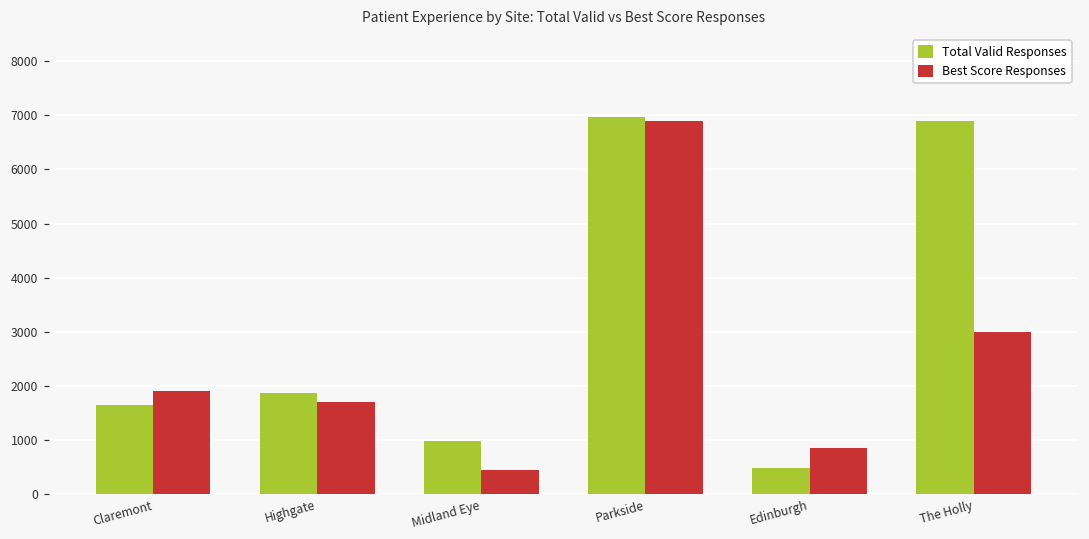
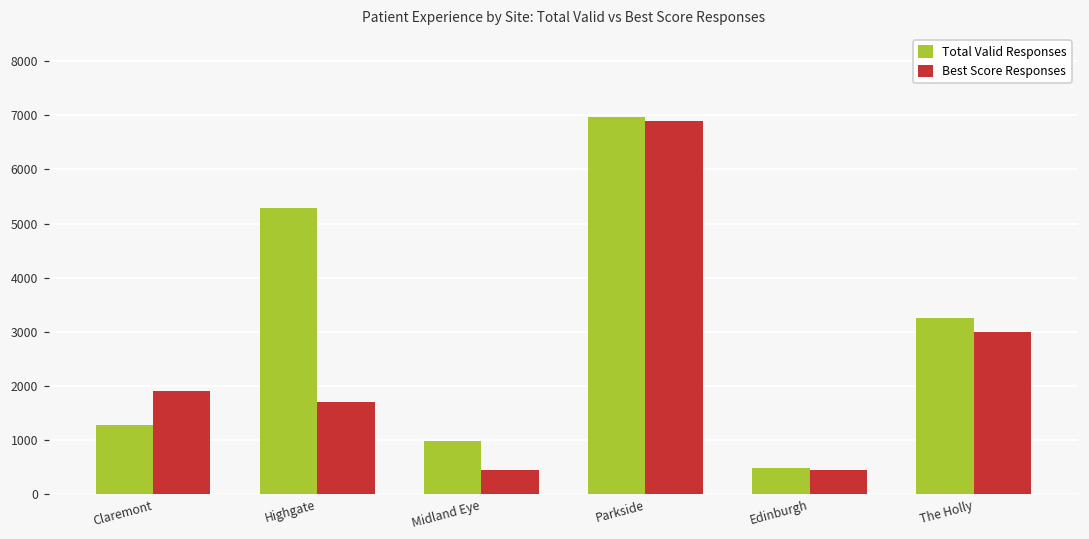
Total Valid Responses, Claremont: 1600 -> 1300
Total Valid Responses, Highgate: 1900 -> 5300
Best Score Responses, Edinburgh: 800 -> 500
Total Valid Responses, The Holly: 6900 -> 3300
